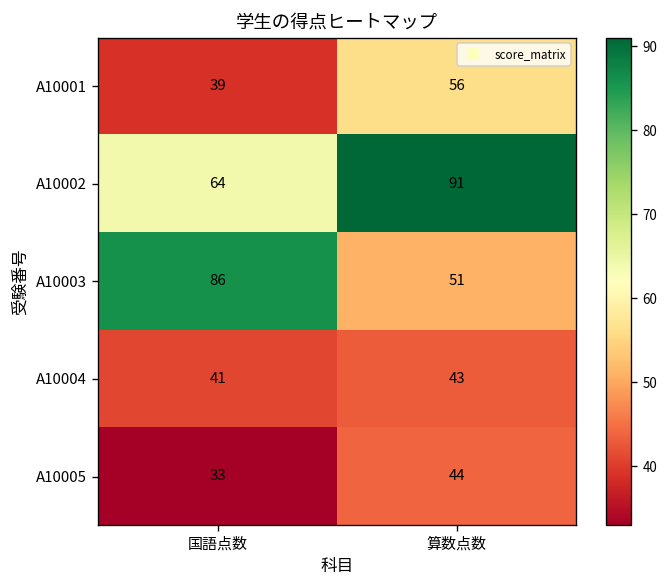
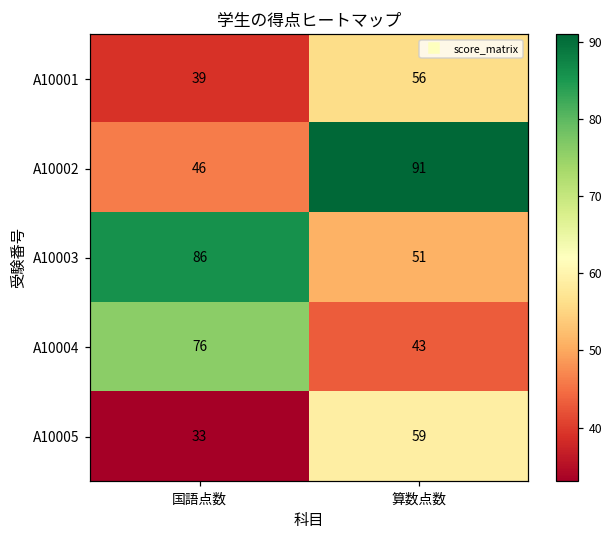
A10002, 国語点数: 64 -> 46
A10004, 国語点数: 41 -> 76
A10005, 算数点数: 44 -> 59
